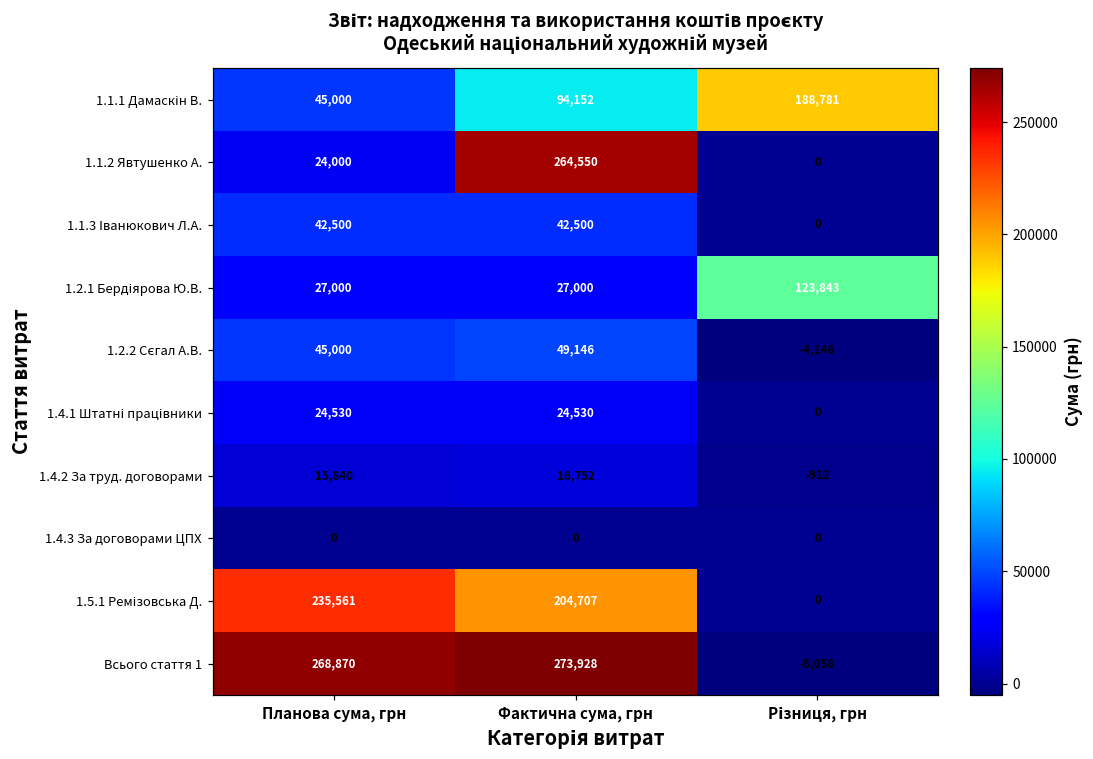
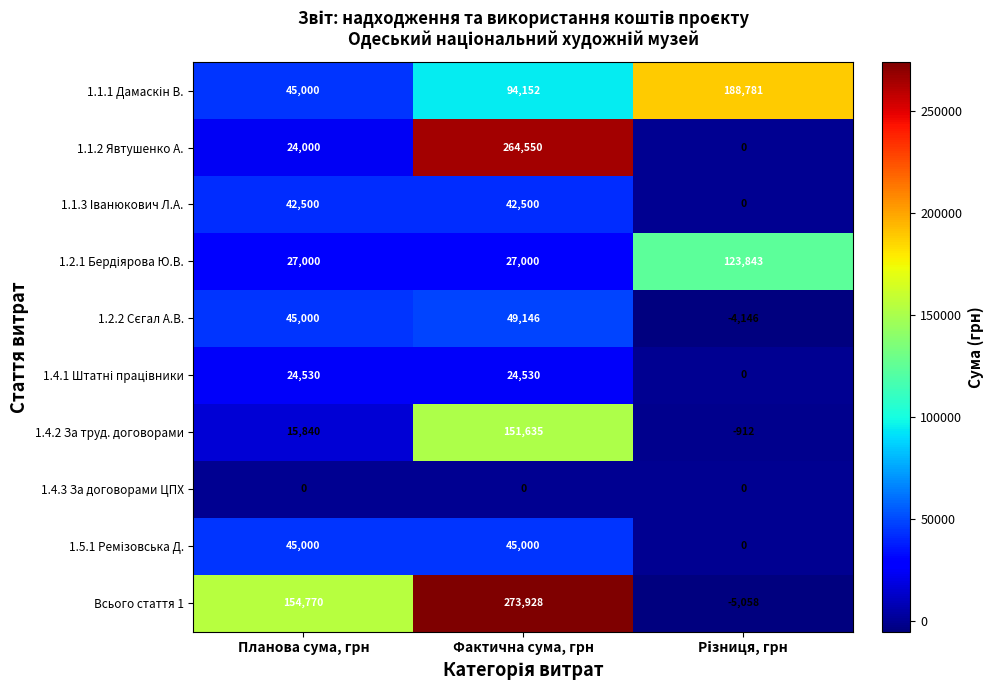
1.4.2 За труд. договорами, Фактична сума, грн: 16,752 -> 151,635
1.5.1 Ремізовська Д., Планова сума, грн: 235,561 -> 45,000
1.5.1 Ремізовська Д., Фактична сума, грн: 204,707 -> 45,000
Всього стаття 1, Планова сума, грн: 268,870 -> 154,770
